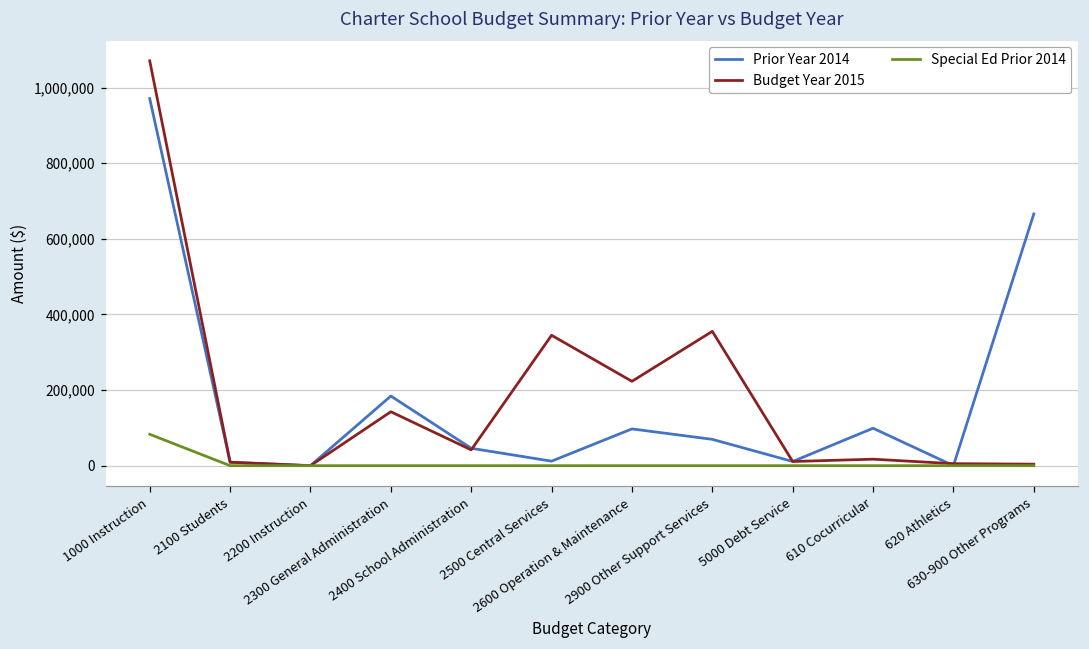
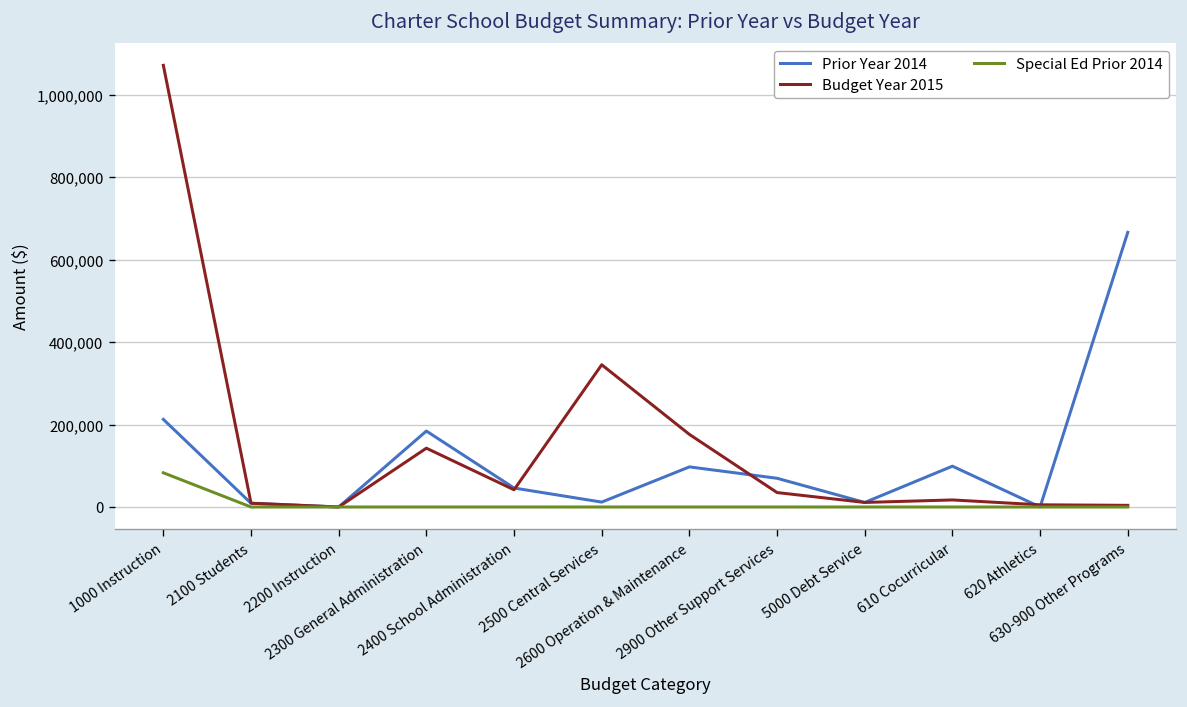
Prior Year 2014, 1000 Instruction: 970,000 -> 210,000
Budget Year 2015, 2600 Operation & Maintenance: 220,000 -> 180,000
Budget Year 2015, 2900 Other Support Services: 360,000 -> 40,000
